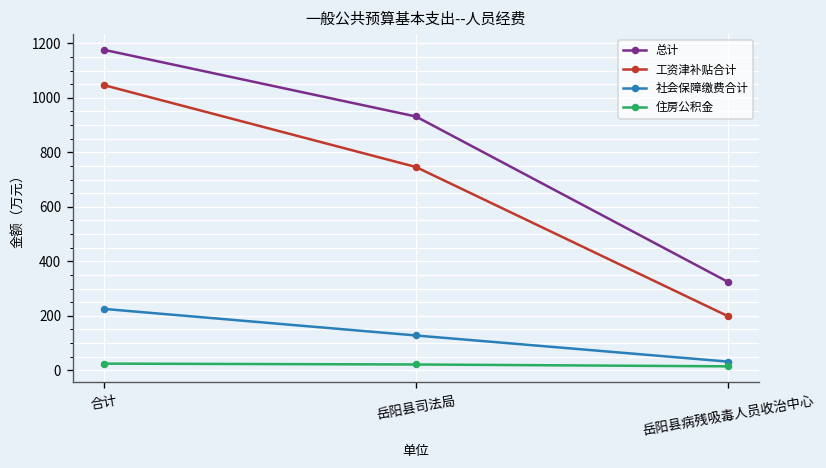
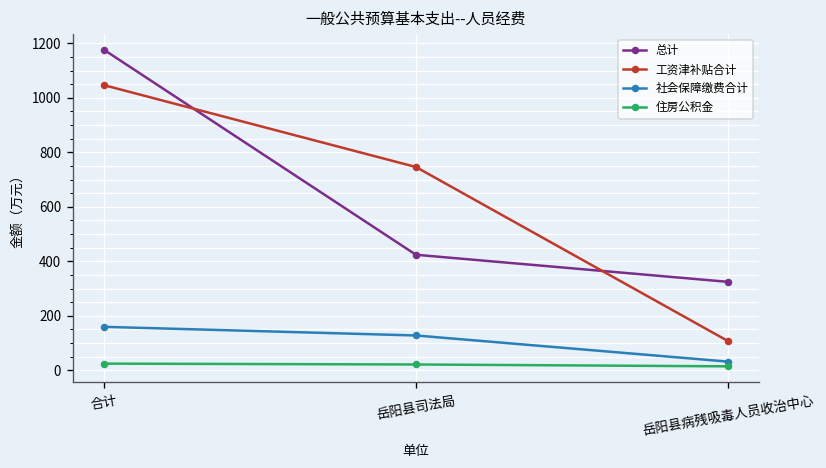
社会保障缴费合计, 合计: 230 -> 160
总计, 岳阳县司法局: 930 -> 420
工资津补贴合计, 岳阳县病残吸毒人员收治中心: 200 -> 110
